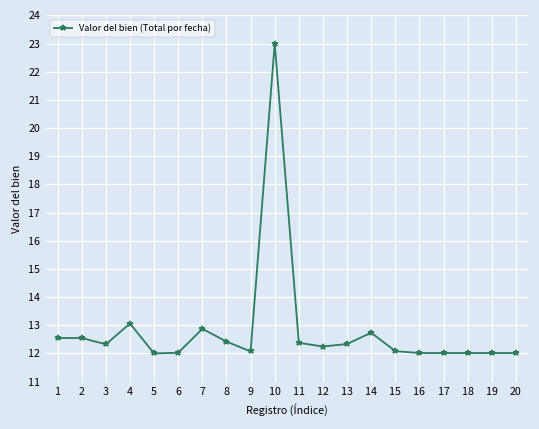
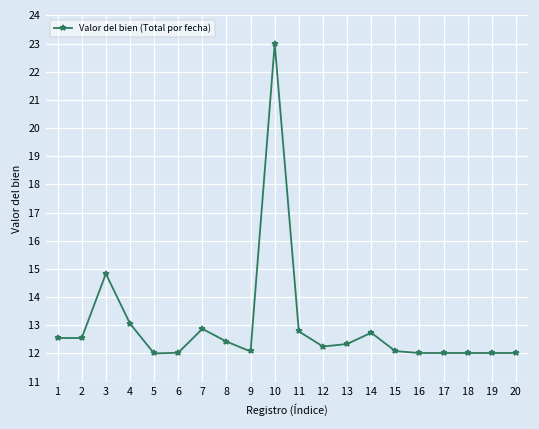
3: 12.3 -> 14.8
11: 12.4 -> 12.8
